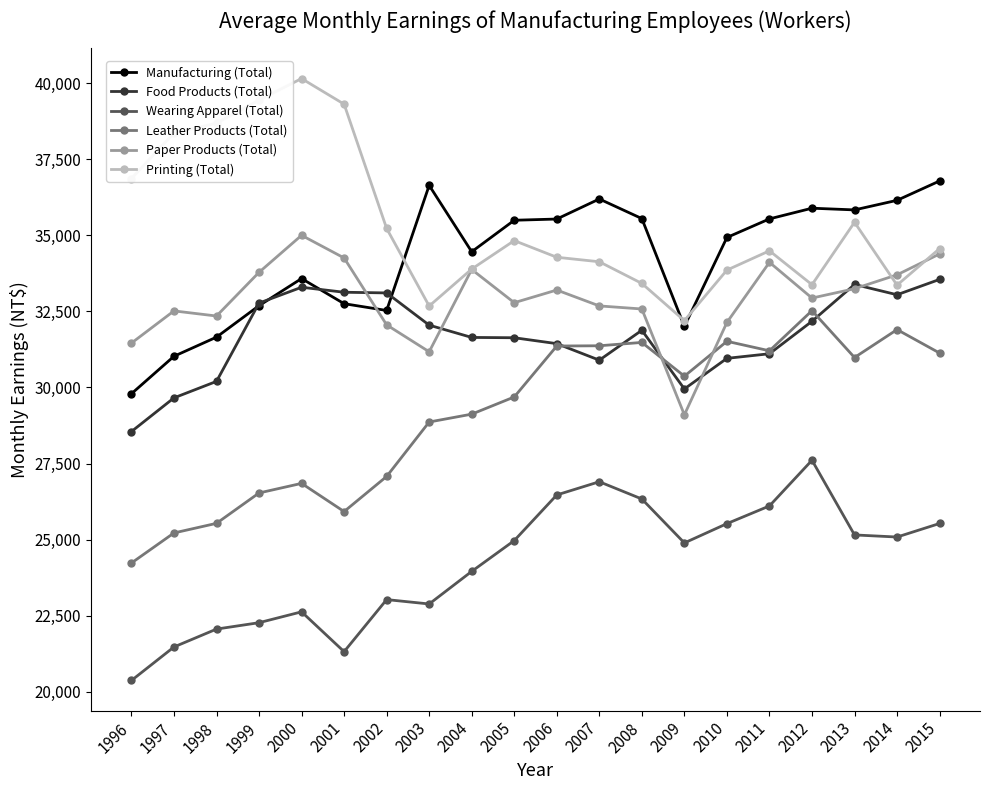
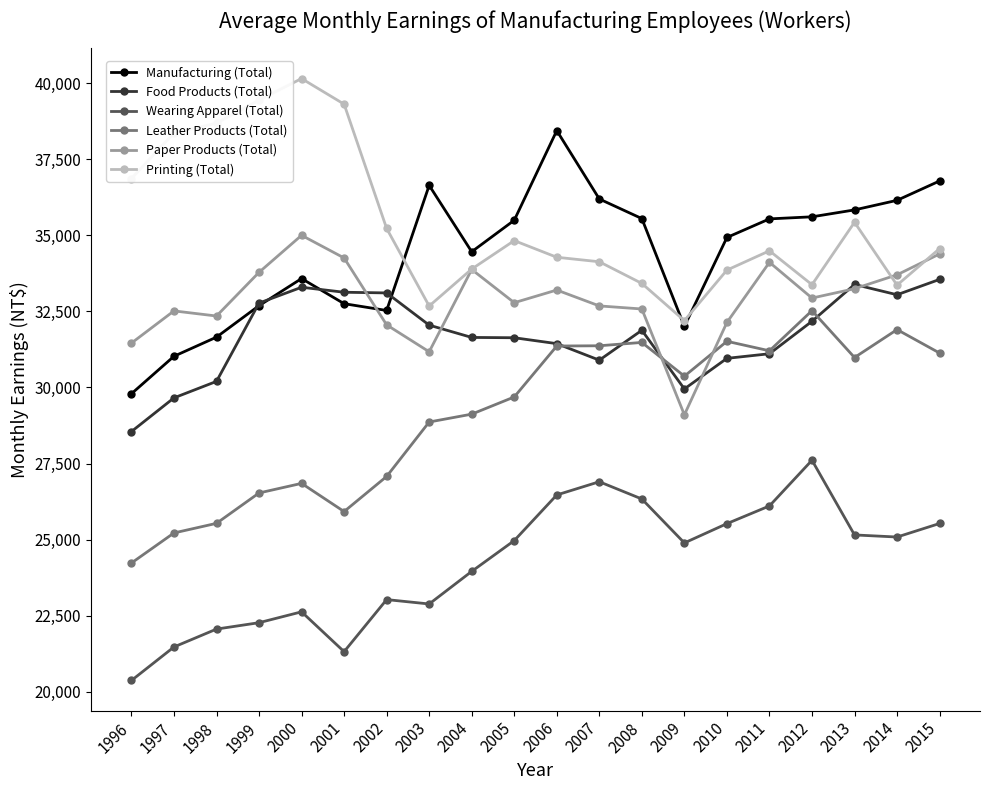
Manufacturing (Total), 2006: 35,500 -> 38,400
Manufacturing (Total), 2012: 35,900 -> 35,600
